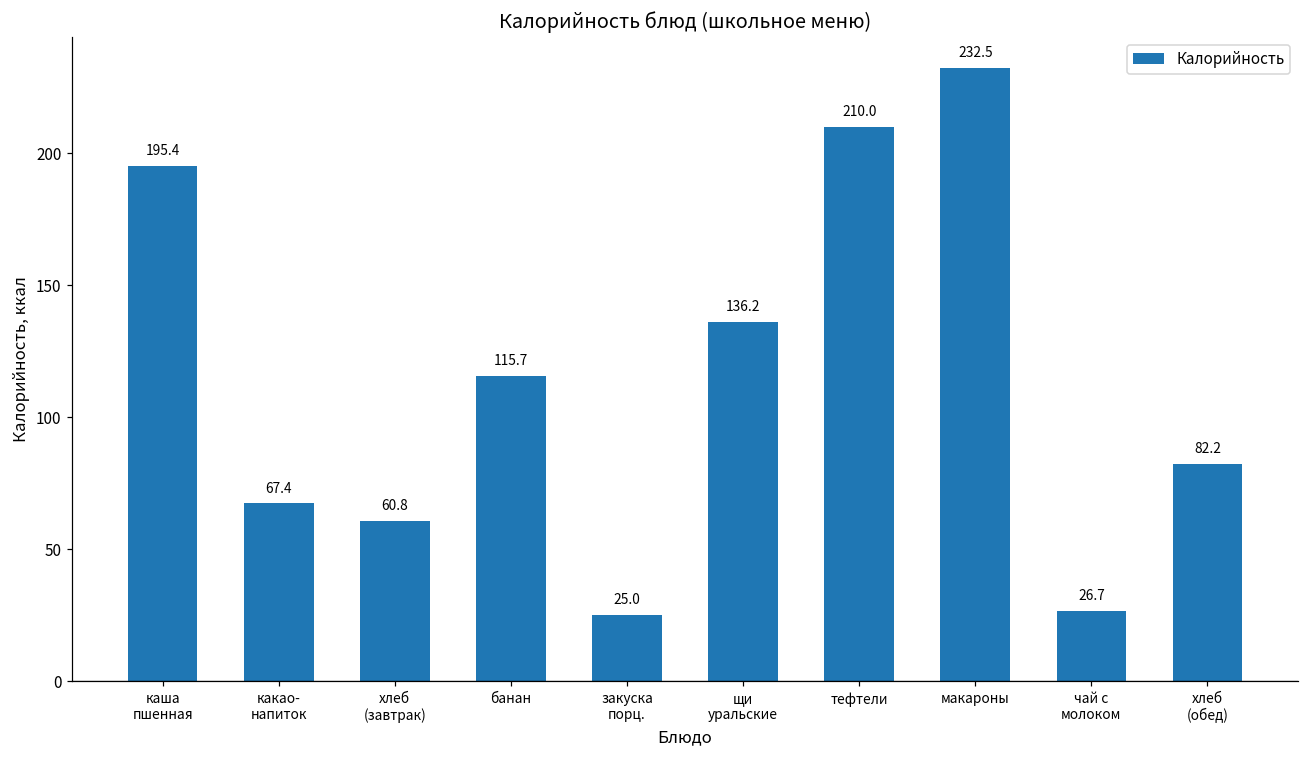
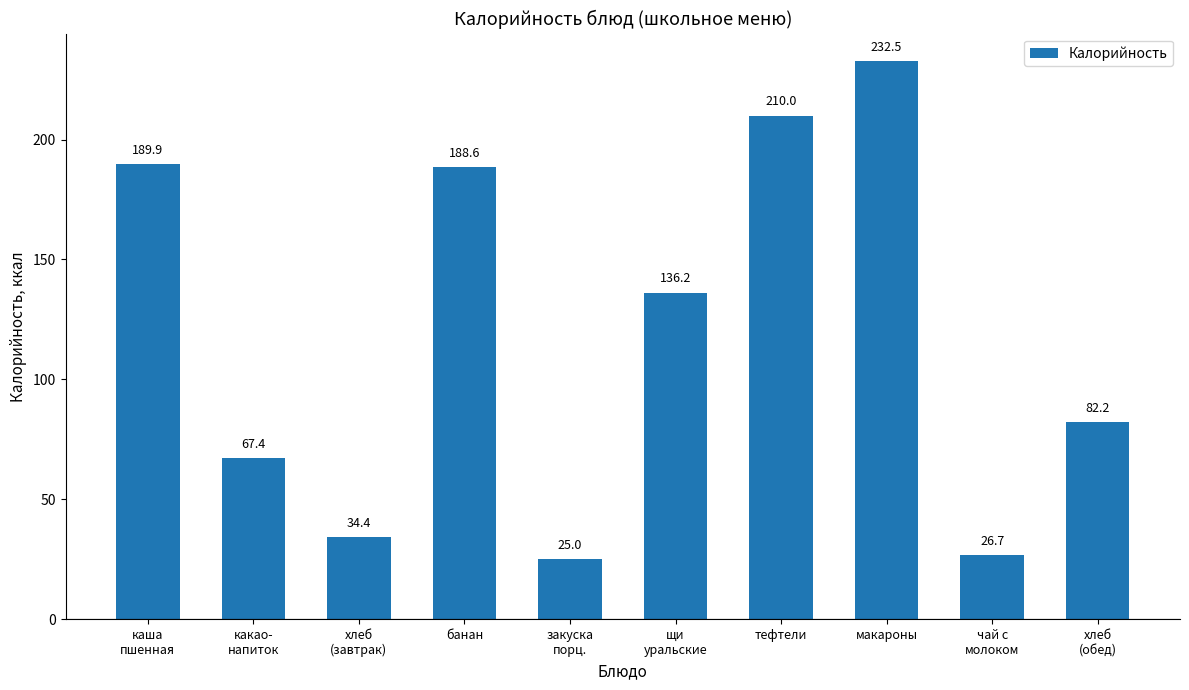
каша пшенная: 195.4 -> 189.9
хлеб (завтрак): 60.8 -> 34.4
банан: 115.7 -> 188.6
